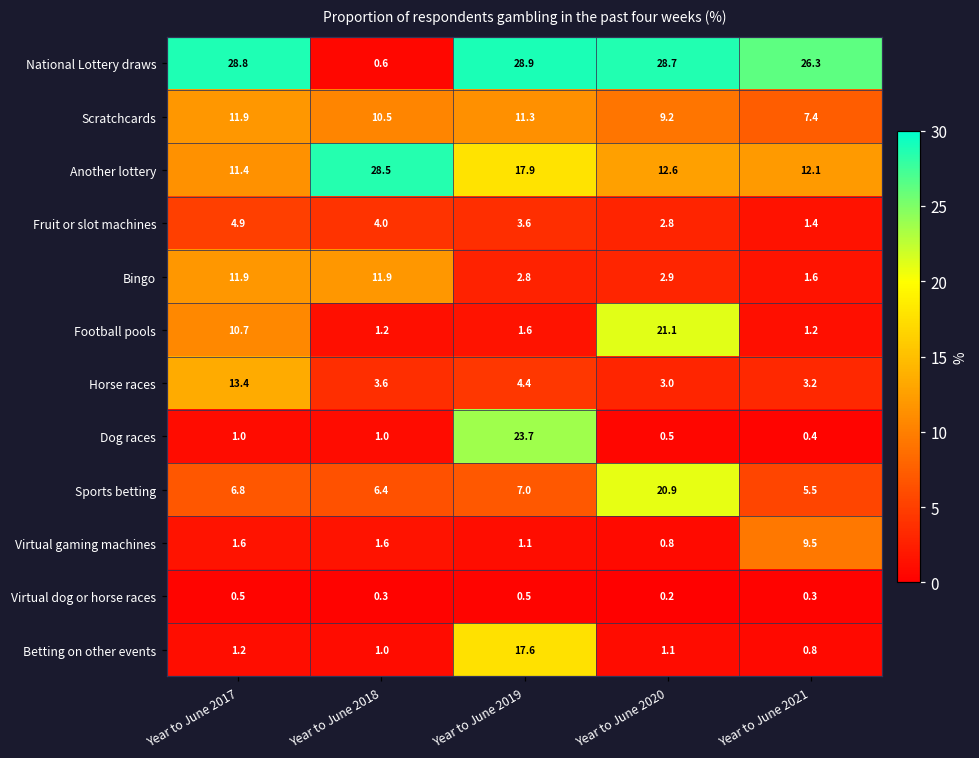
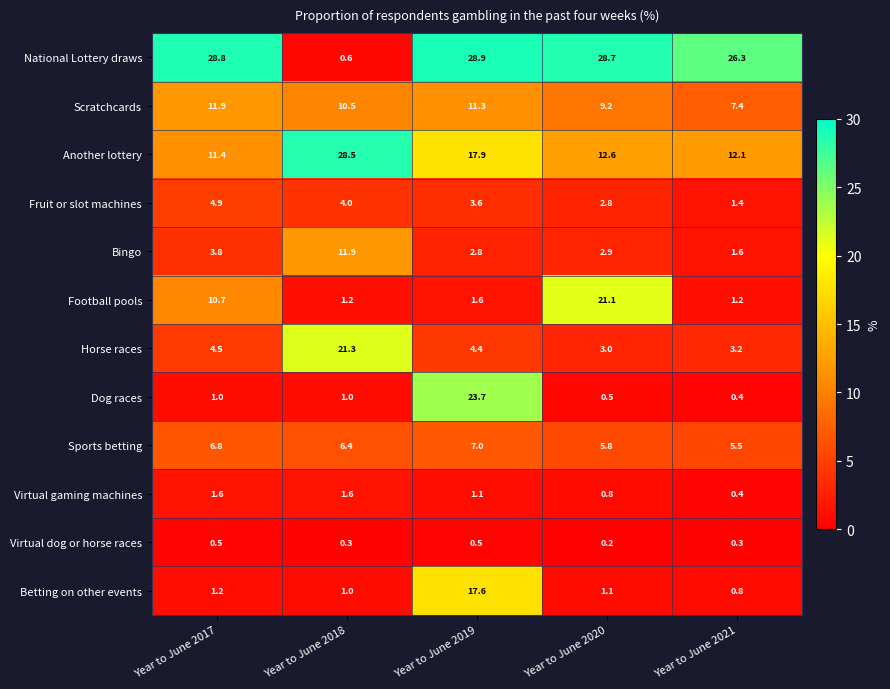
Bingo, Year to June 2017: 11.9 -> 3.8
Horse races, Year to June 2017: 13.4 -> 4.5
Horse races, Year to June 2018: 3.6 -> 21.3
Sports betting, Year to June 2020: 20.9 -> 5.8
Virtual gaming machines, Year to June 2021: 9.5 -> 0.4
